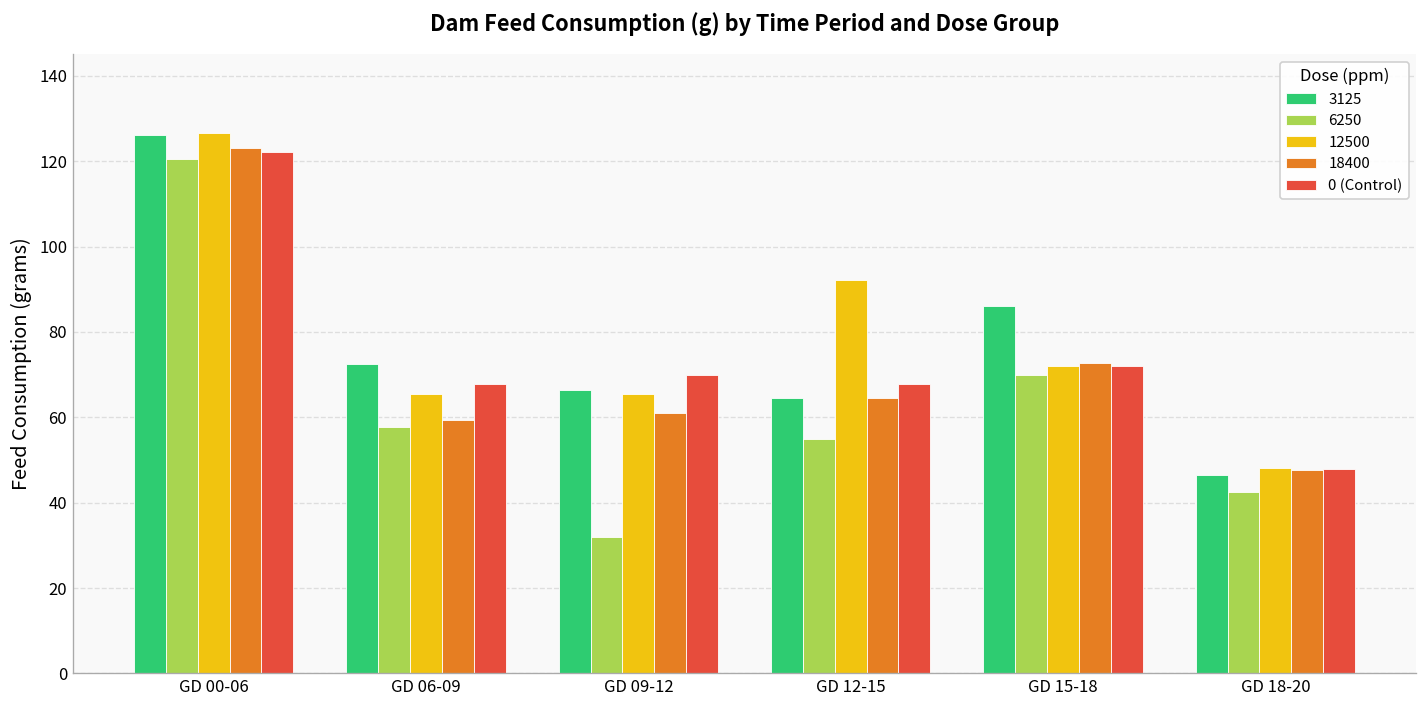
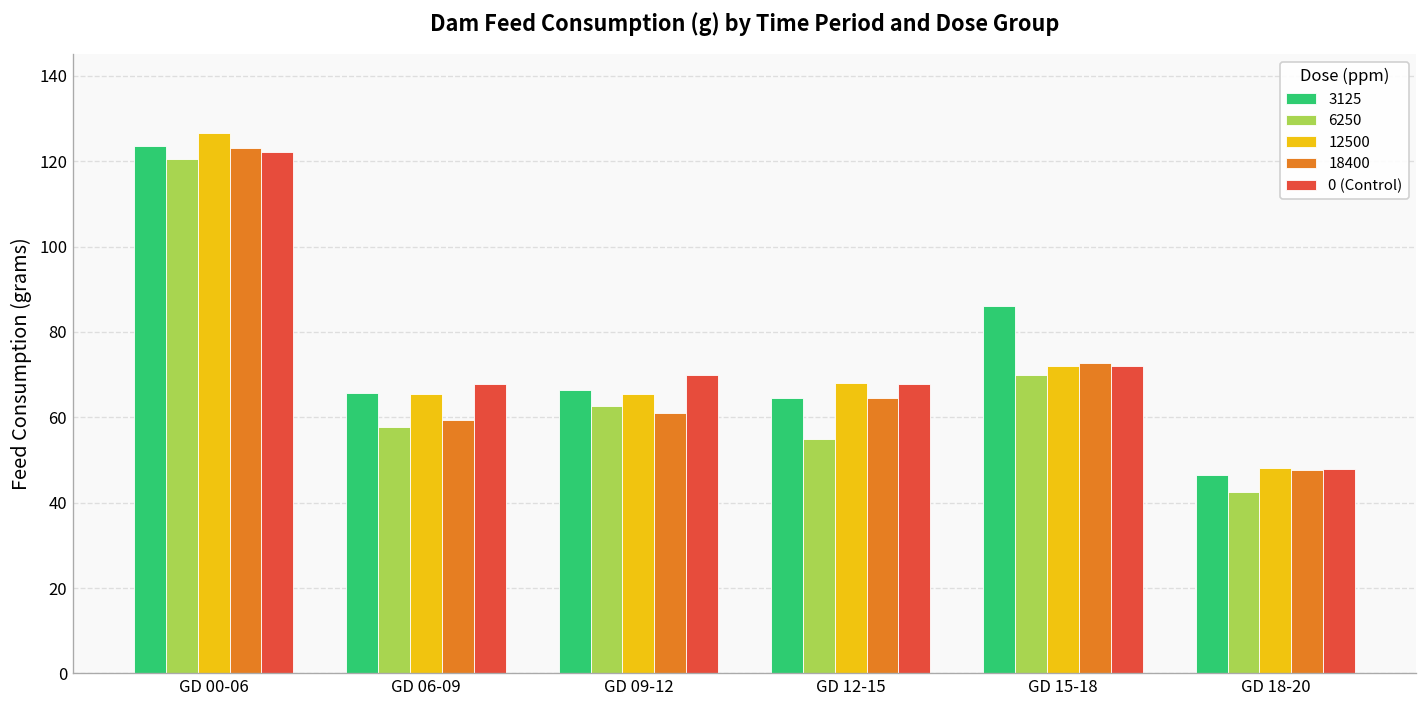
3125, GD 00-06: 126 -> 124
3125, GD 06-09: 72 -> 66
6250, GD 09-12: 32 -> 63
12500, GD 12-15: 92 -> 68
